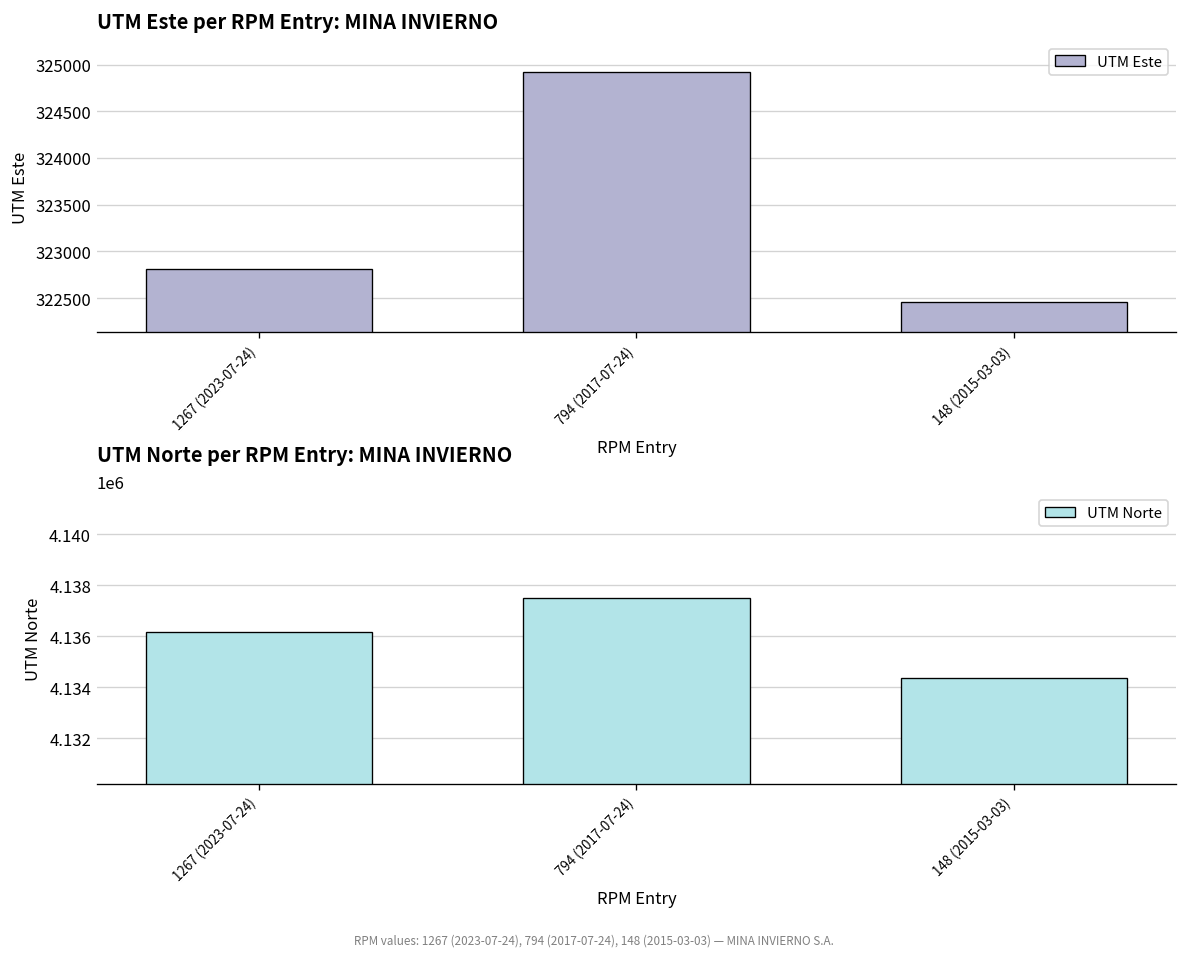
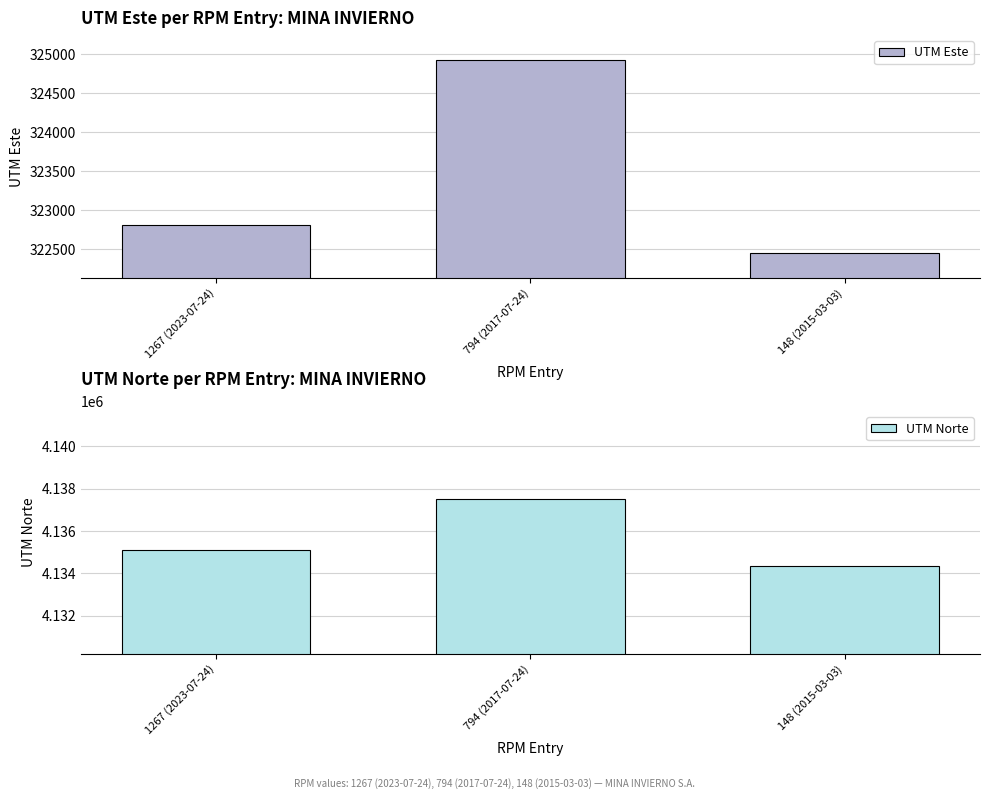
UTM Norte per RPM Entry: MINA INVIERNO, 1267 (2023-07-24): 4136200 -> 4135100
